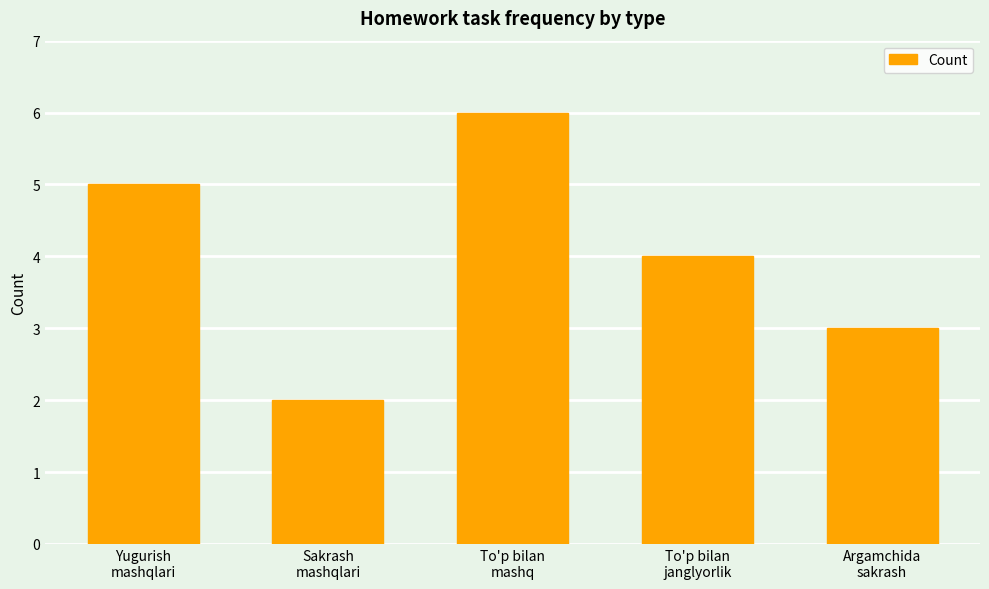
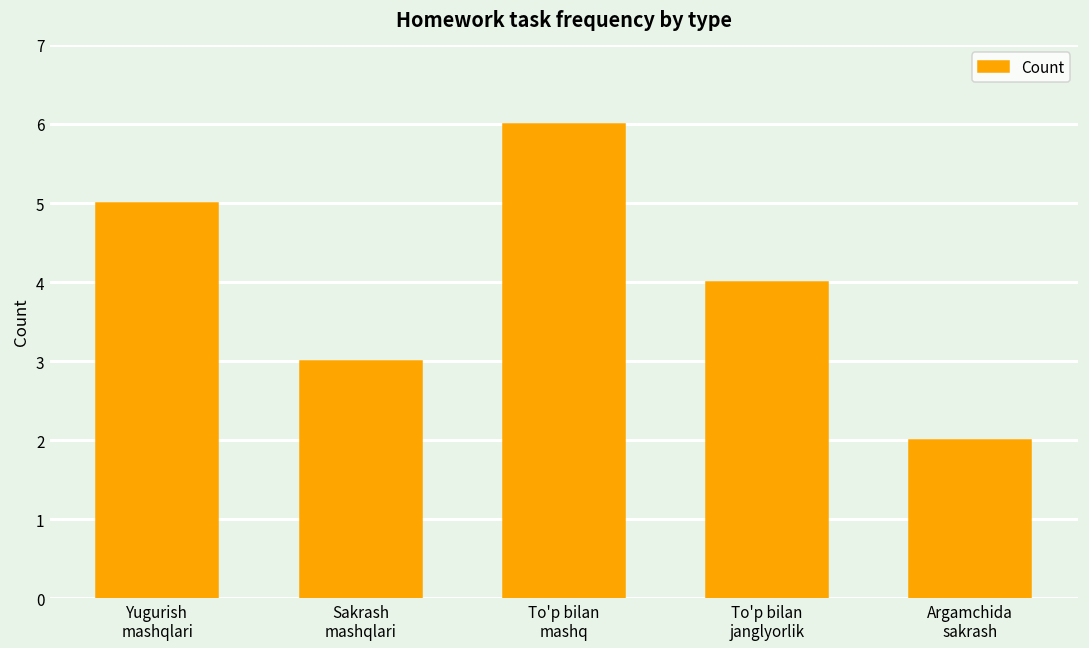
Sakrash mashqlari: 2 -> 3
Argamchida sakrash: 3 -> 2
